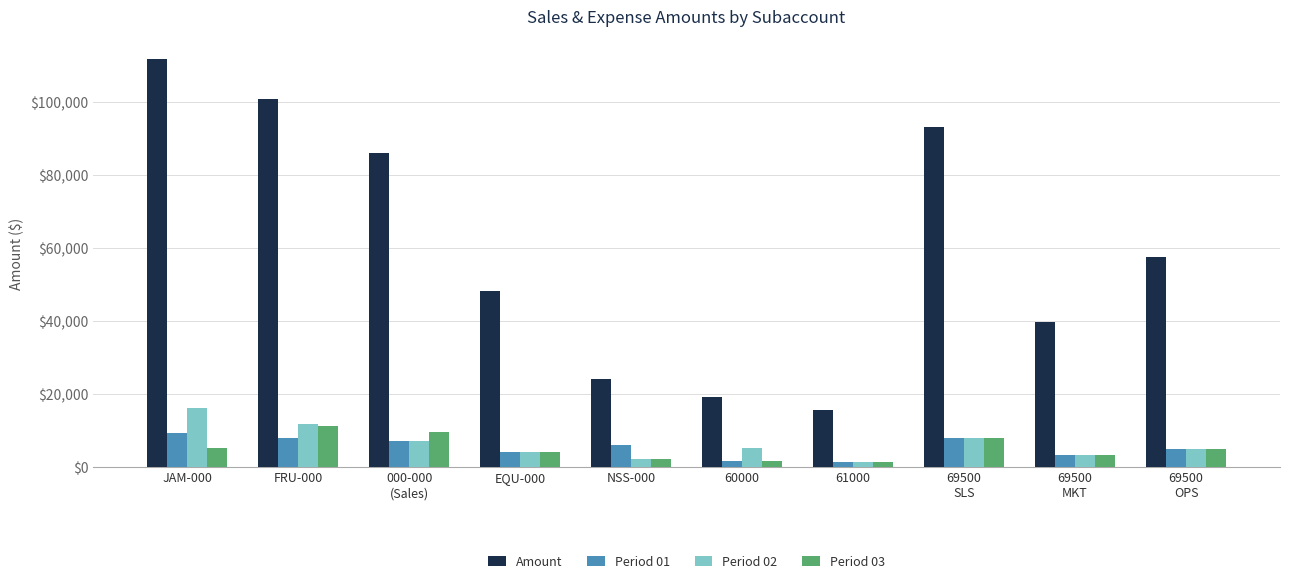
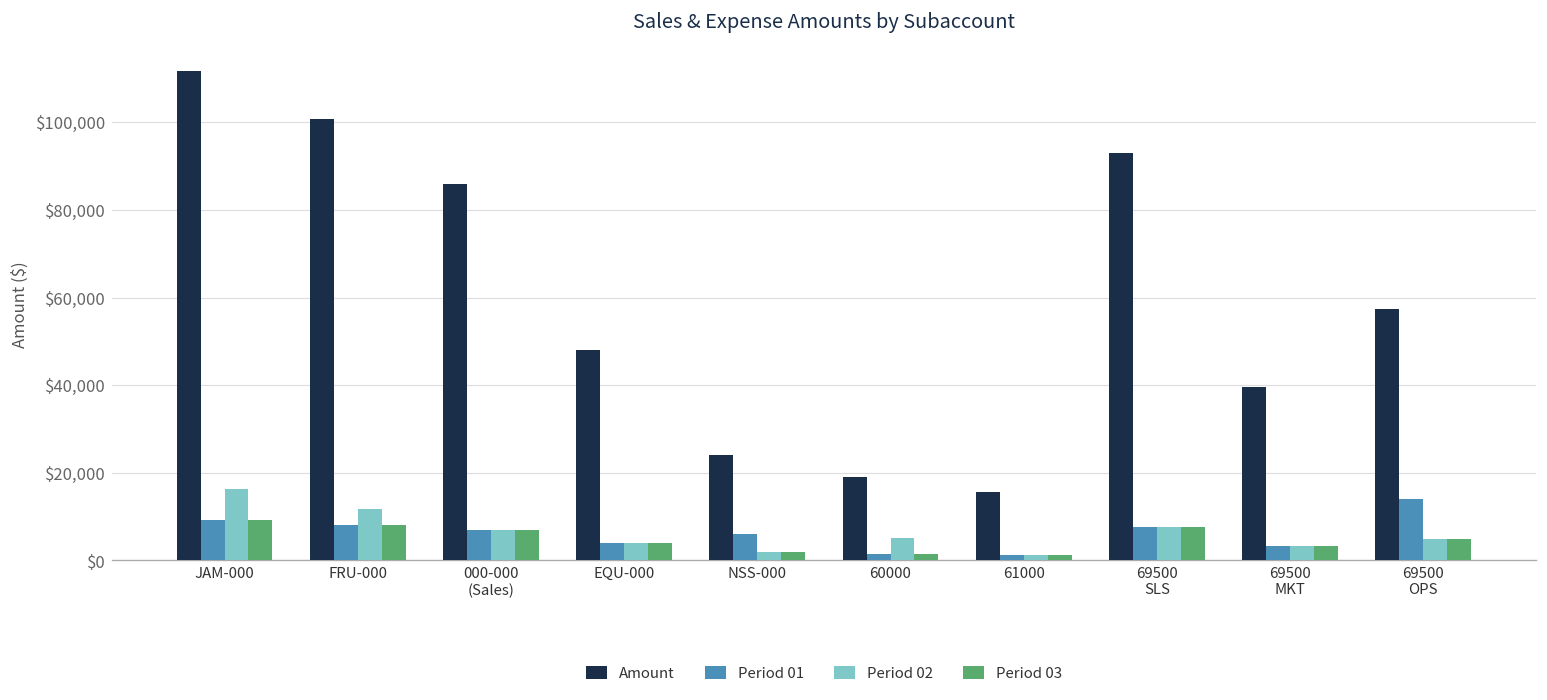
Period 03, JAM-000: $5,000 -> $9,000
Period 03, FRU-000: $11,000 -> $8,000
Period 03, 000-000 (Sales): $9,000 -> $7,000
Period 01, 69500 OPS: $5,000 -> $14,000
